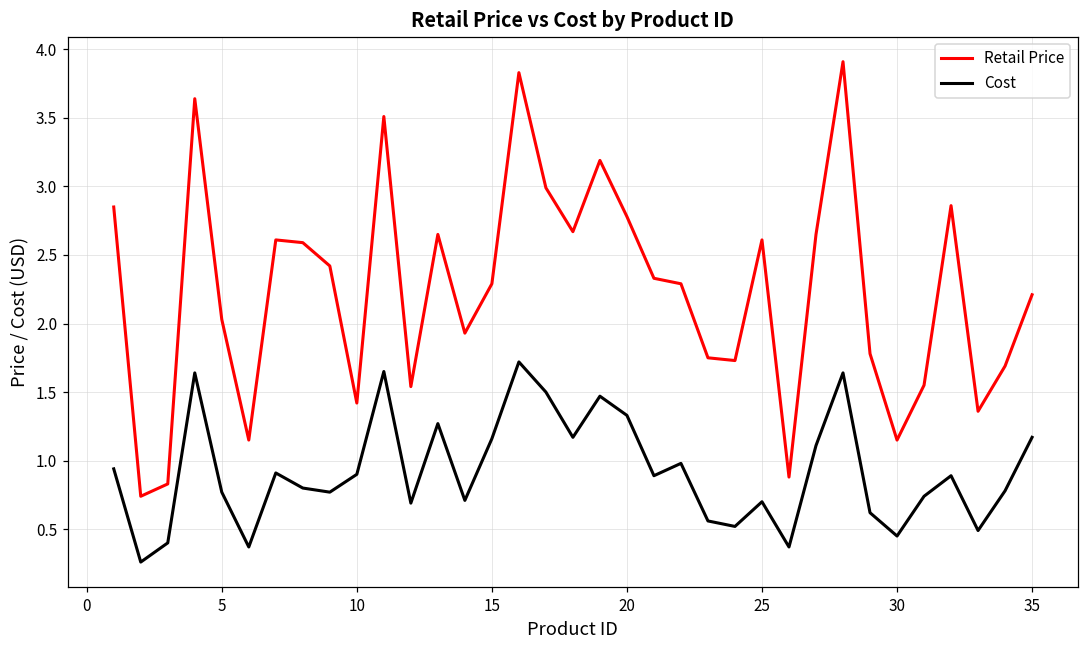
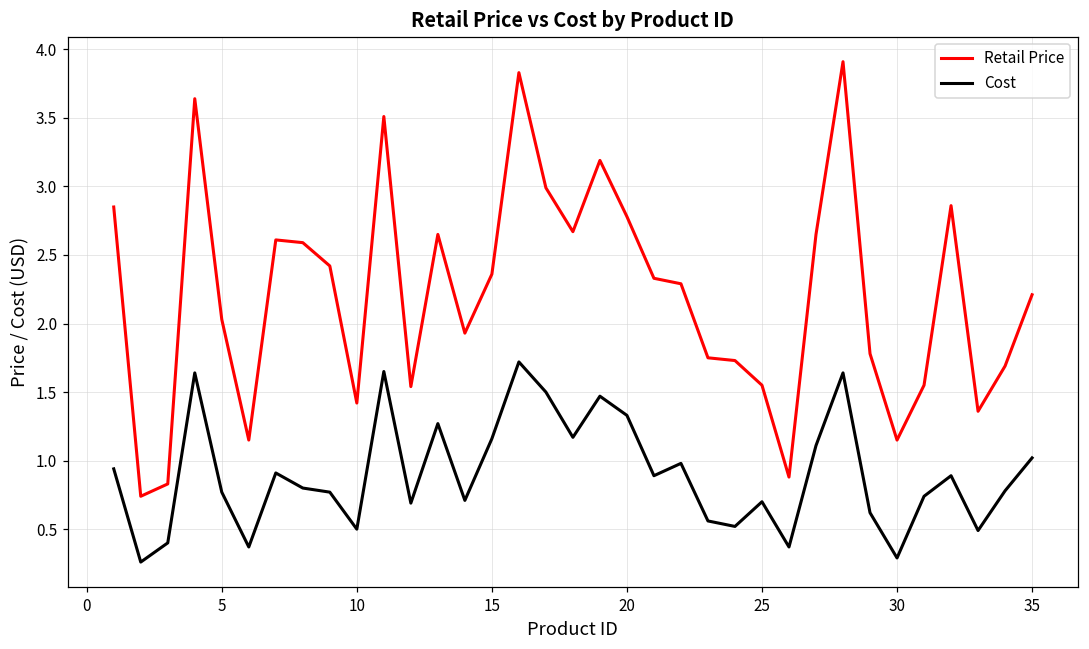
Cost, 10: 0.9 -> 0.5
Retail Price, 15: 2.29 -> 2.36
Retail Price, 25: 2.61 -> 1.55
Cost, 30: 0.45 -> 0.29
Cost, 35: 1.17 -> 1.02
